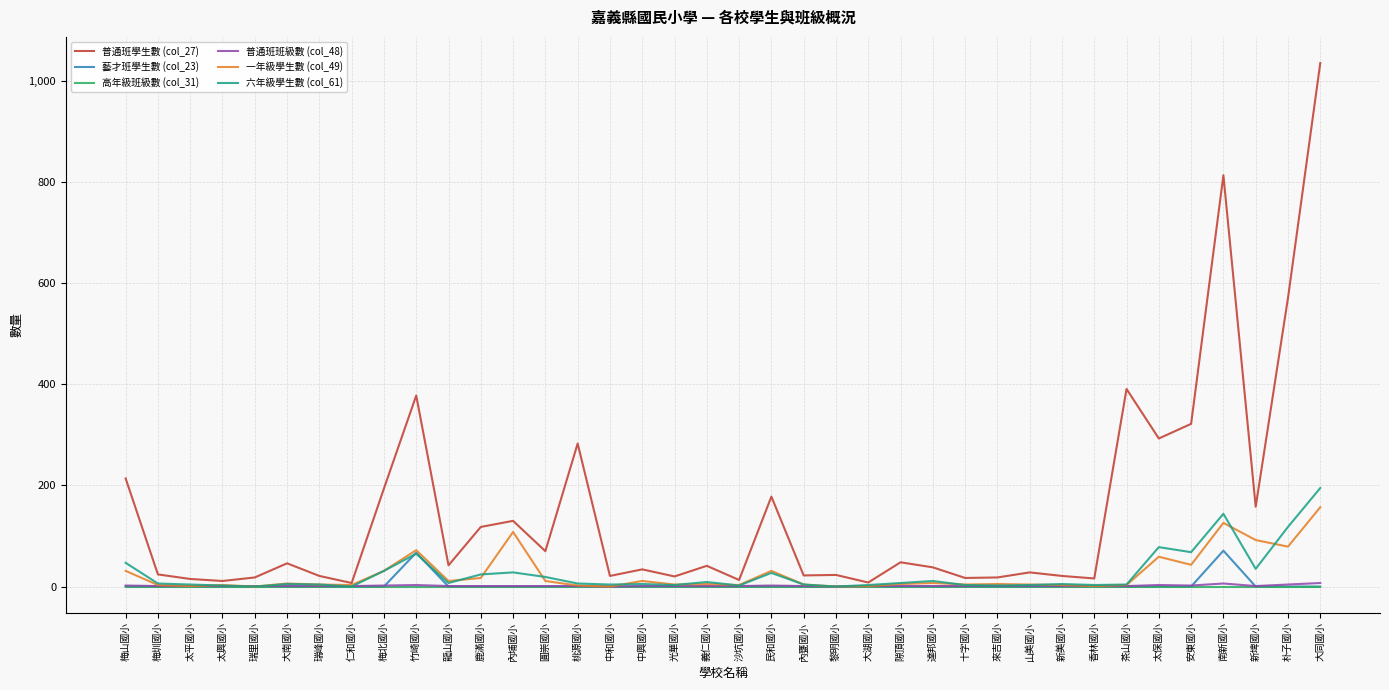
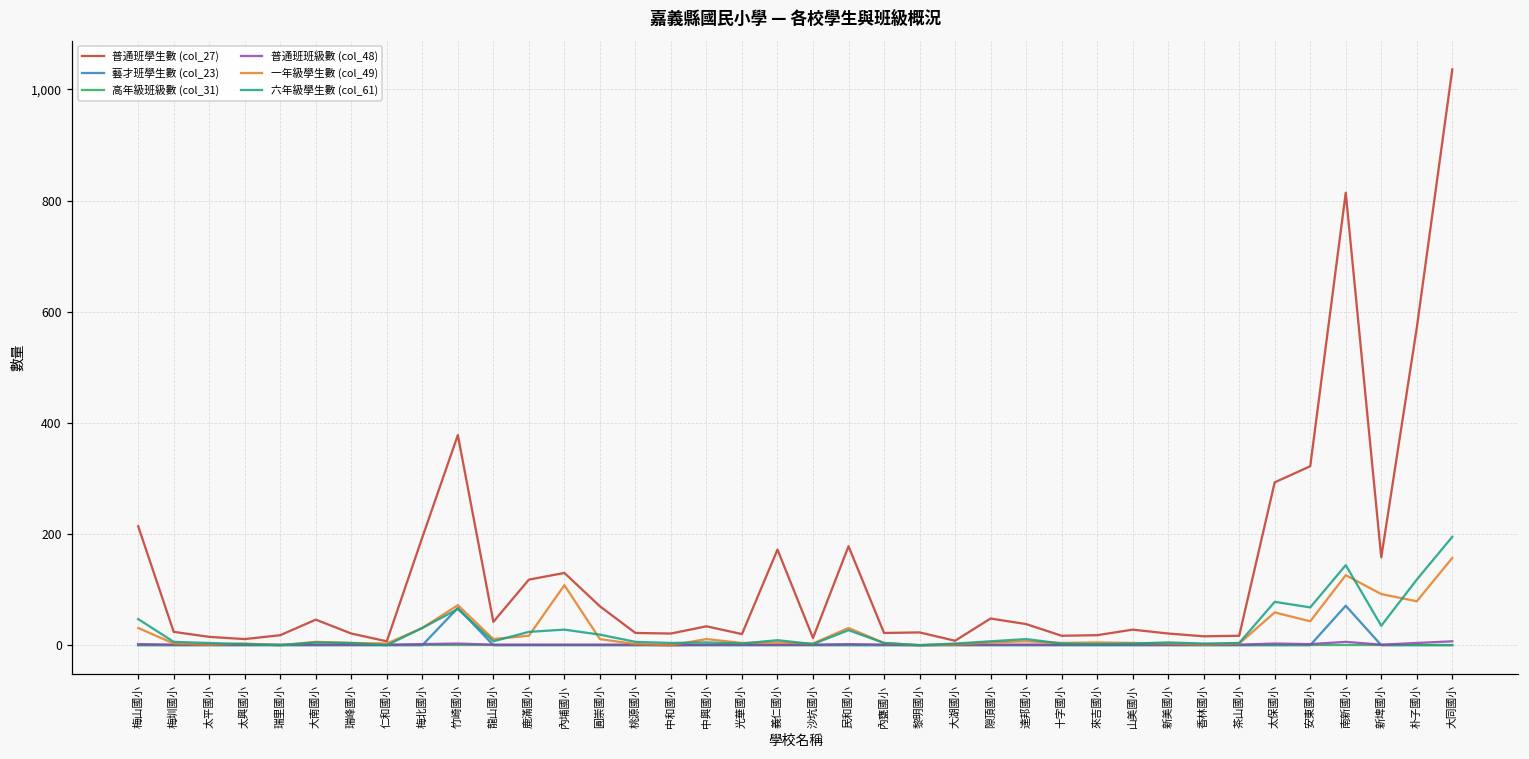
普通班學生數 (col_27), 桃源國小: 280 -> 20
普通班學生數 (col_27), 義仁國小: 40 -> 170
普通班學生數 (col_27), 茶山國小: 390 -> 20
